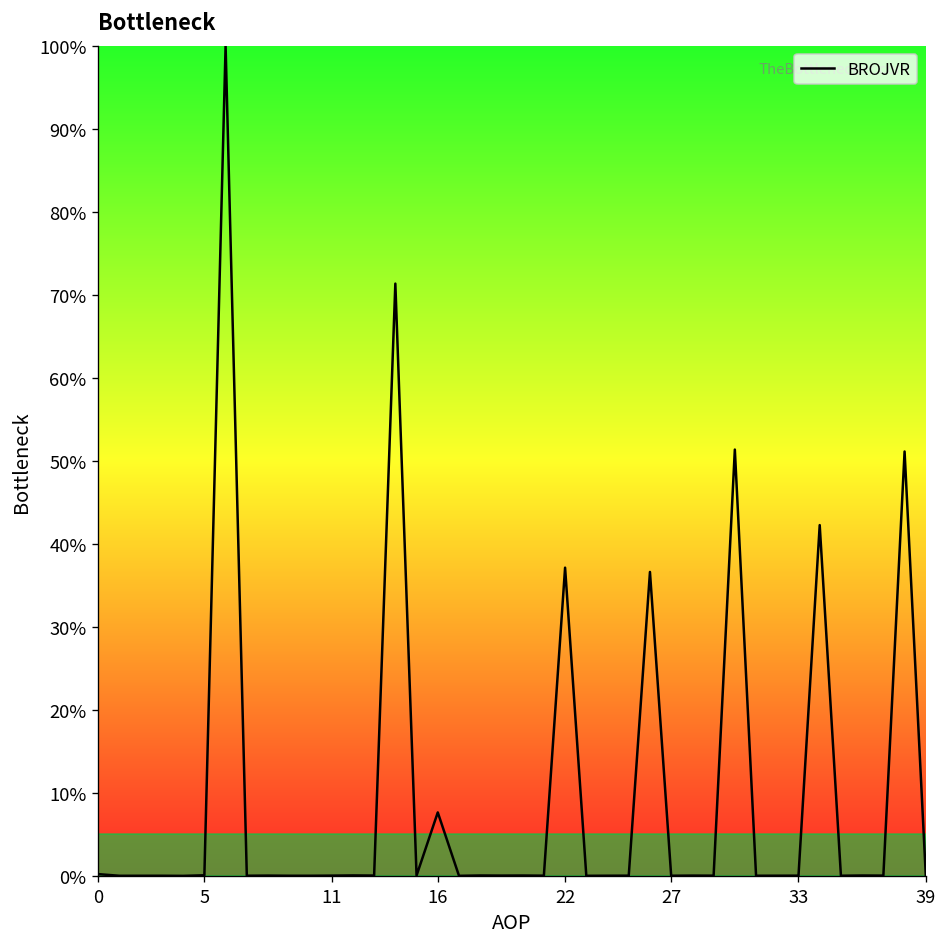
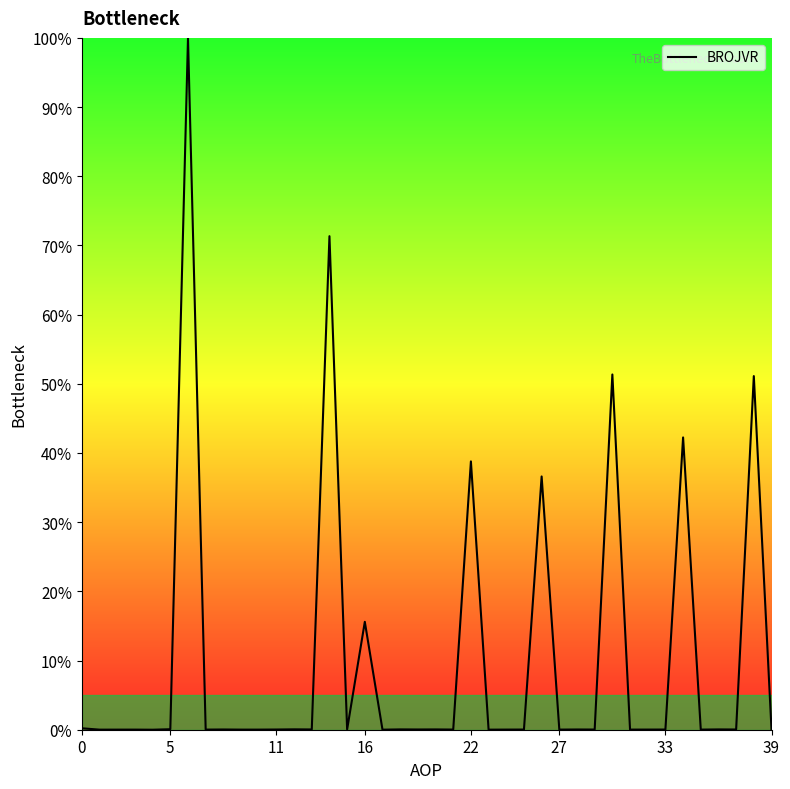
16: 8% -> 16%
22: 37% -> 39%
